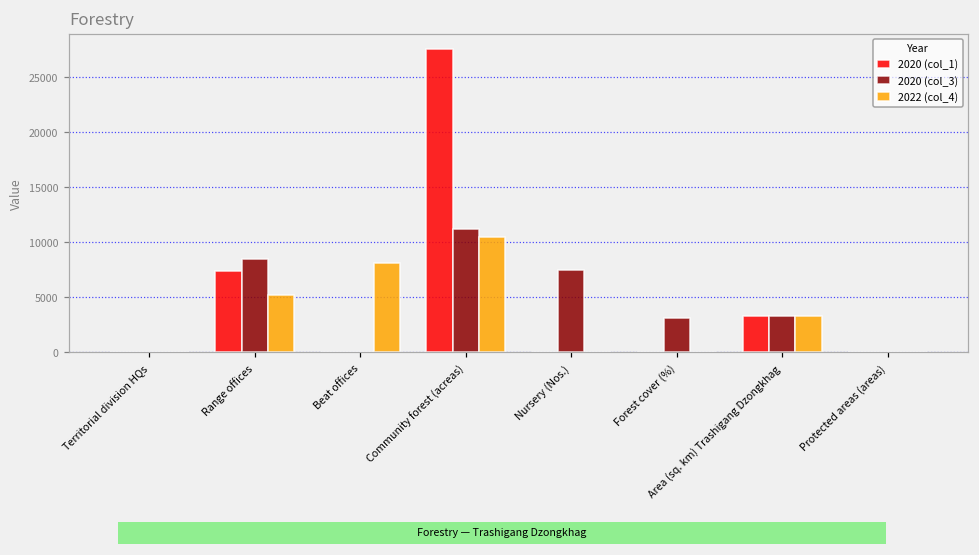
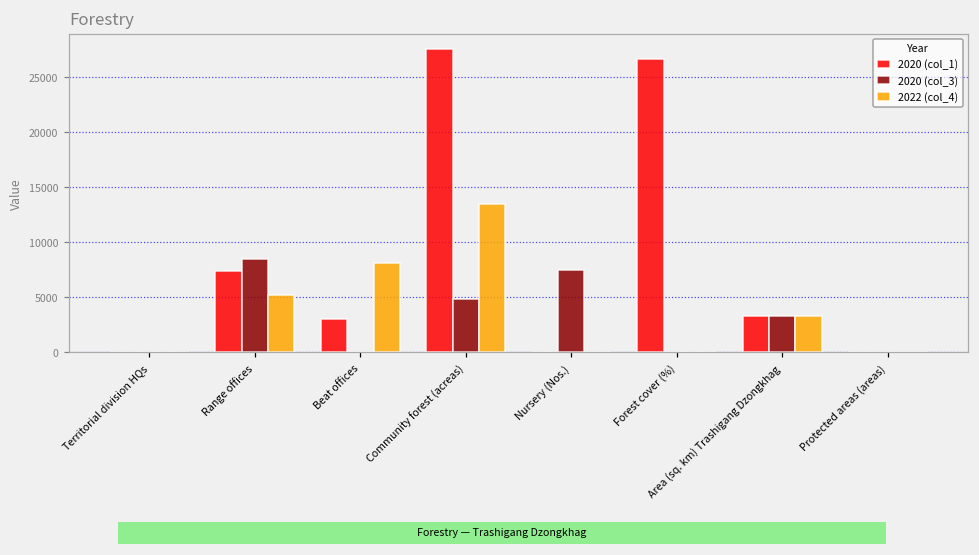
2020 (col_1), Beat offices: 0 -> 3000
2020 (col_3), Community forest (acreas): 11200 -> 4900
2022 (col_4), Community forest (acreas): 10500 -> 13400
2020 (col_1), Forest cover (%): 100 -> 26700
2020 (col_3), Forest cover (%): 3100 -> 100
